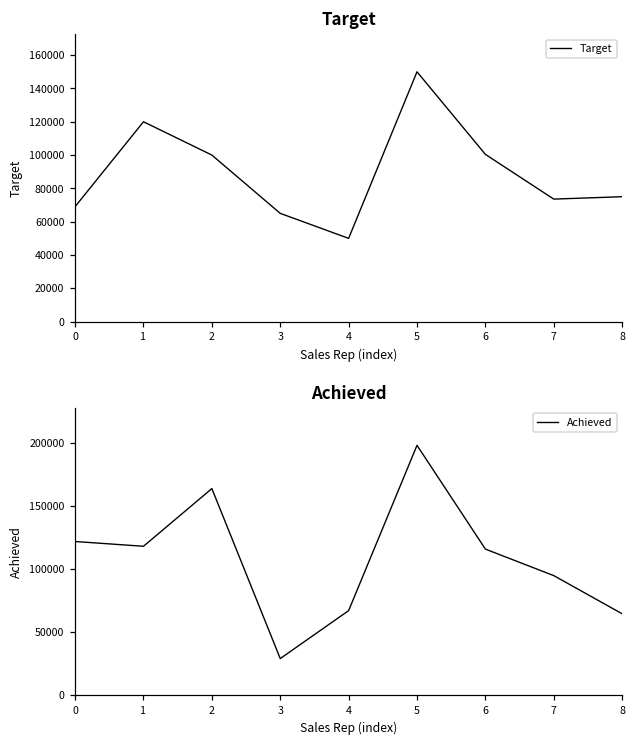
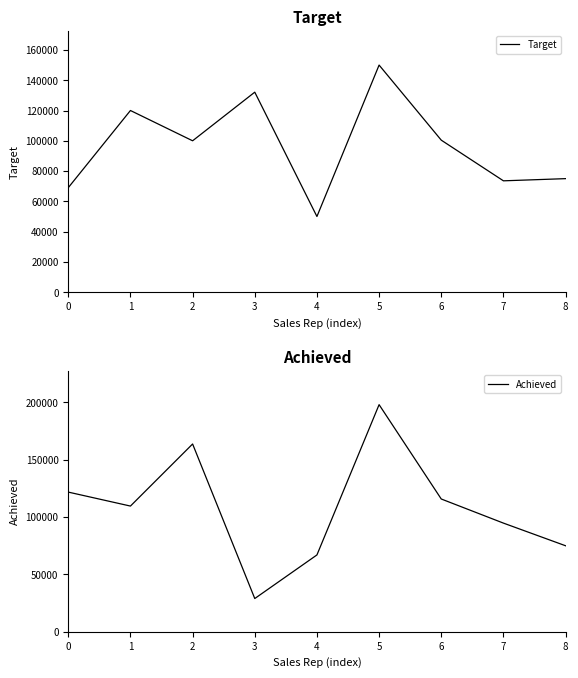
Target, 3: 65000 -> 132000
Achieved, 1: 118000 -> 110000
Achieved, 8: 65000 -> 75000
